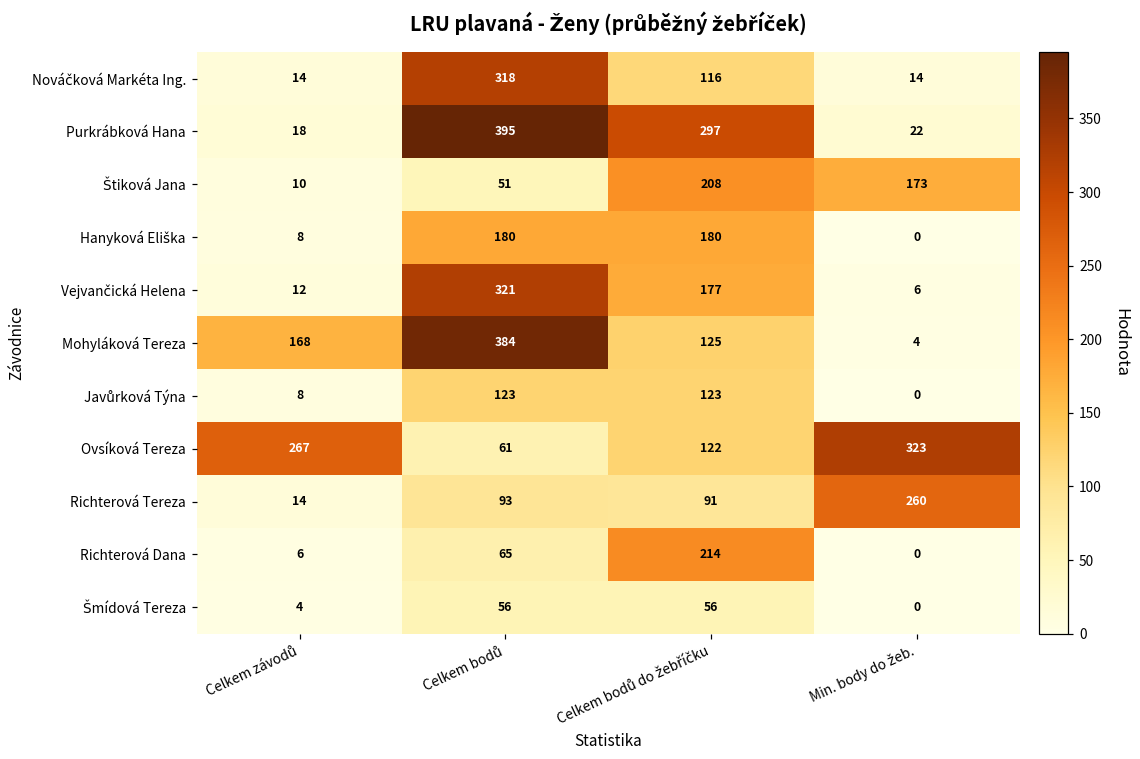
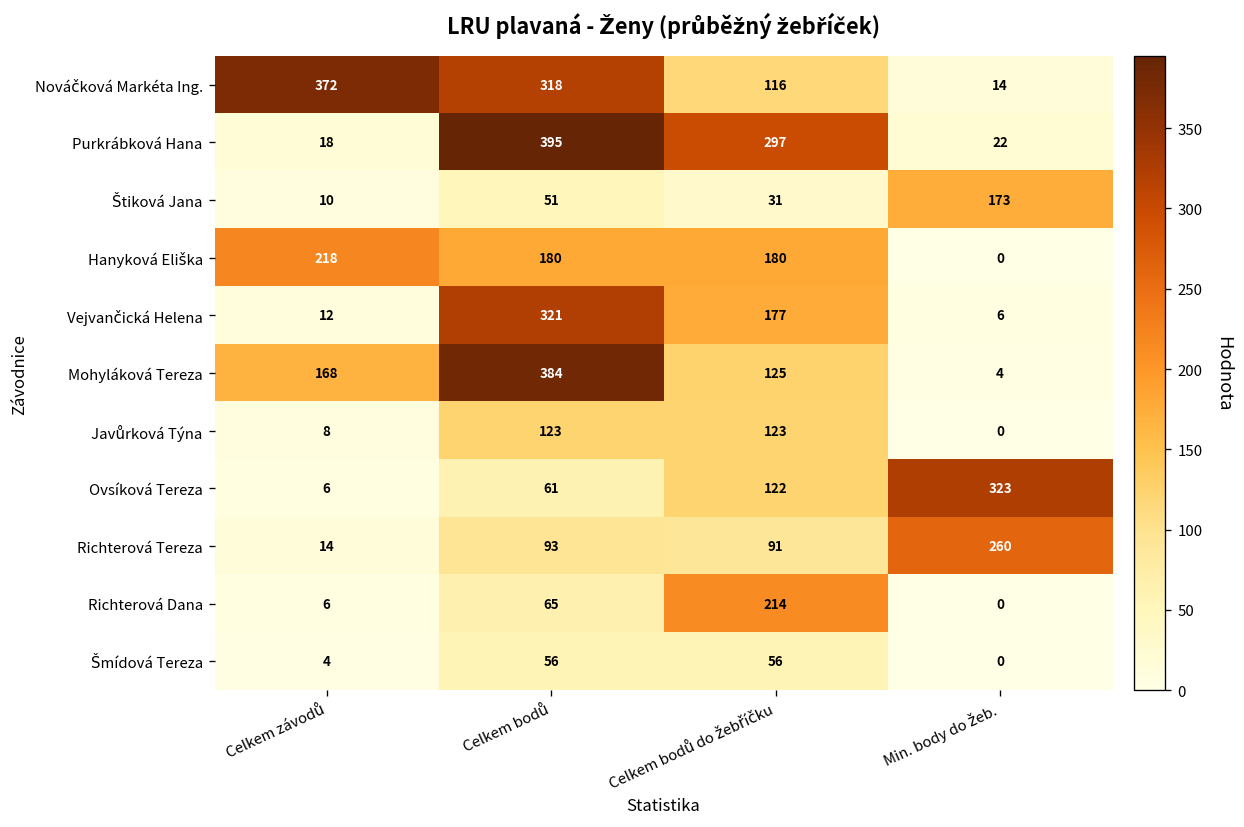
Nováčková Markéta Ing., Celkem závodů: 14 -> 372
Štiková Jana, Celkem bodů do žebříčku: 208 -> 31
Hanyková Eliška, Celkem závodů: 8 -> 218
Ovsíková Tereza, Celkem závodů: 267 -> 6
